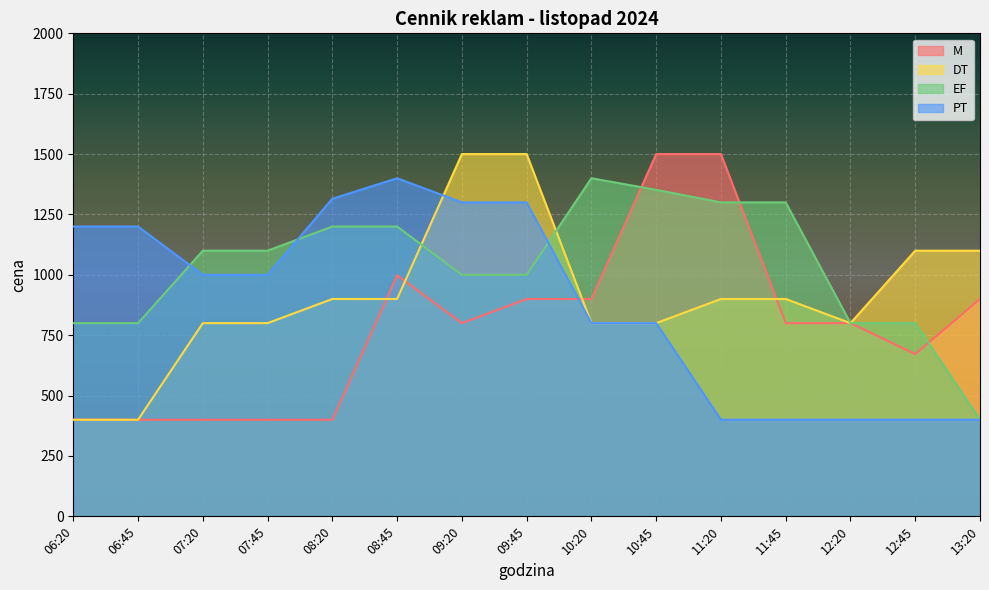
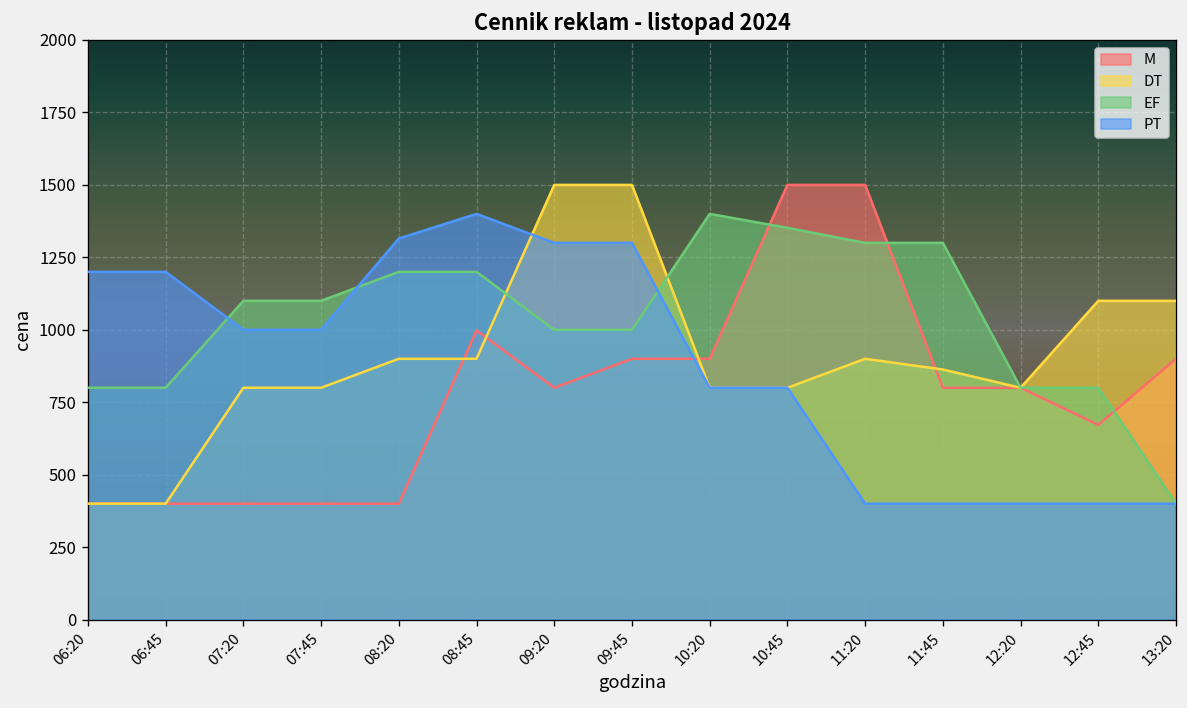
DT, 11:45: 900 -> 860
